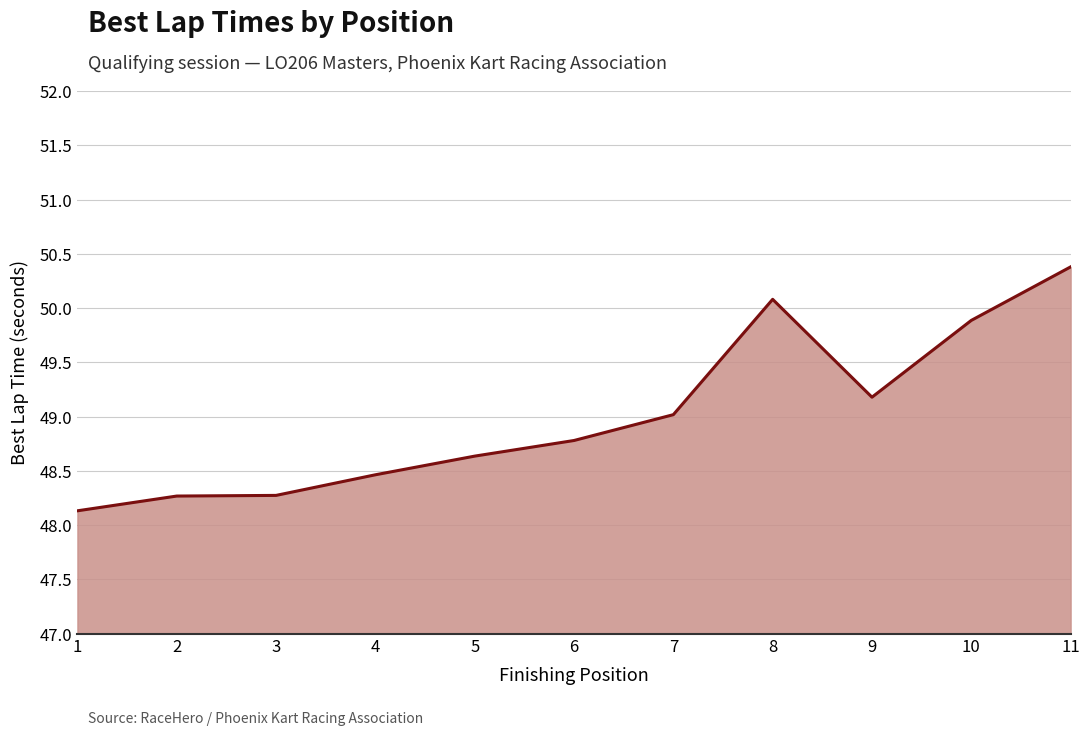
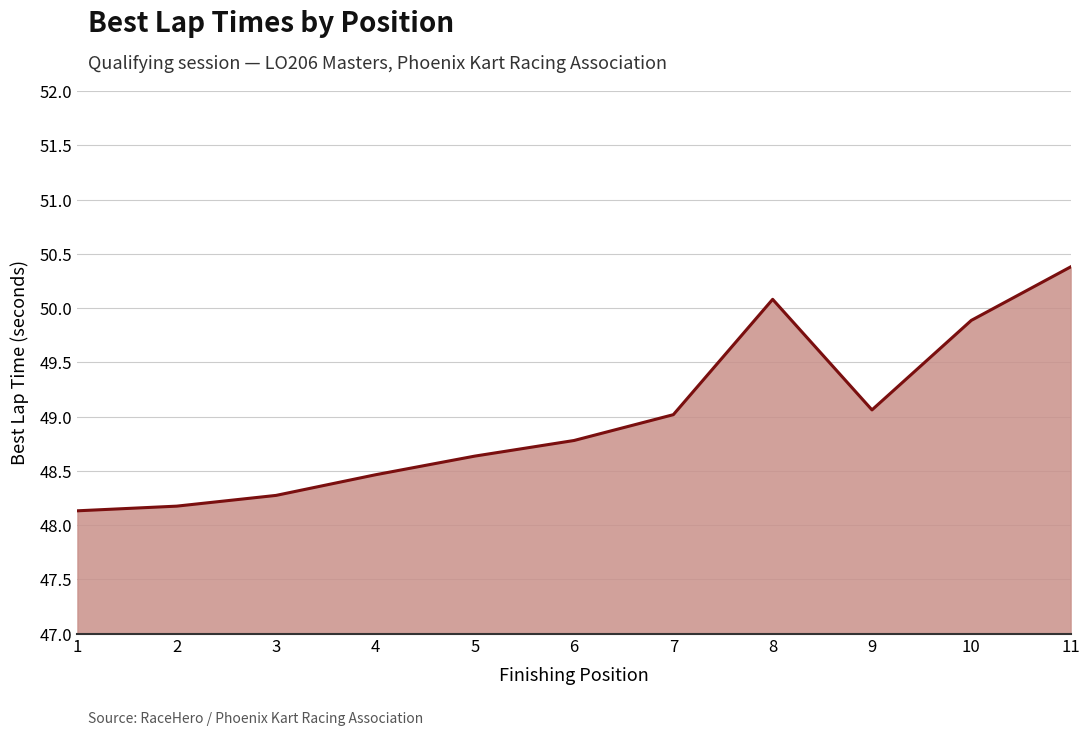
2: 48.27 -> 48.17
9: 49.18 -> 49.06
